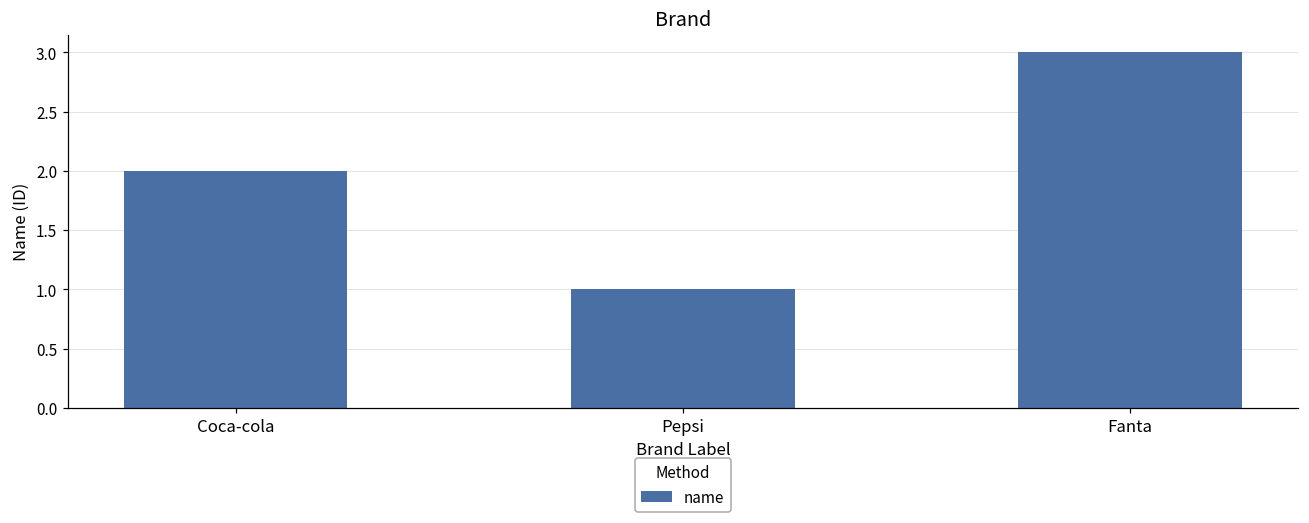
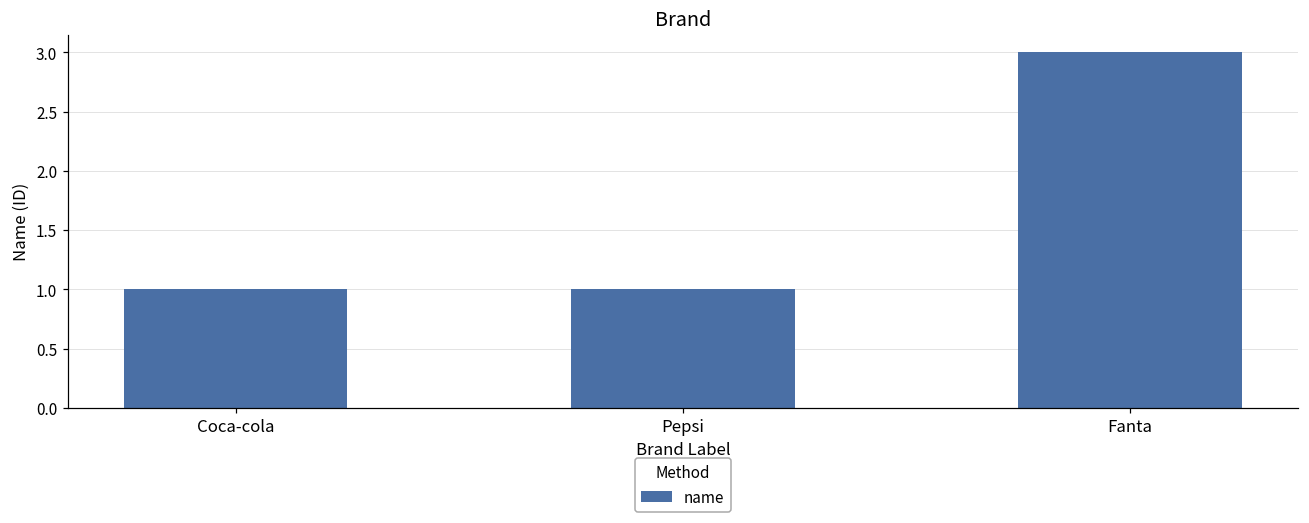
Coca-cola: 2 -> 1
